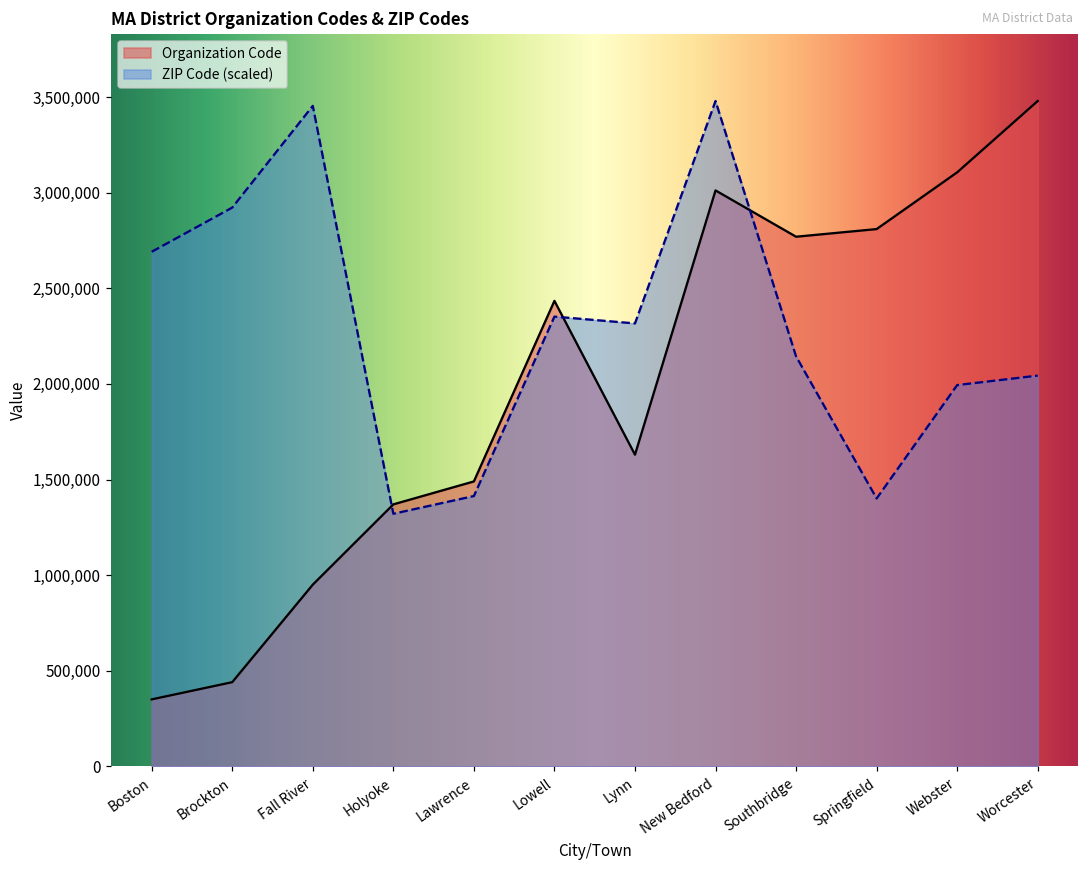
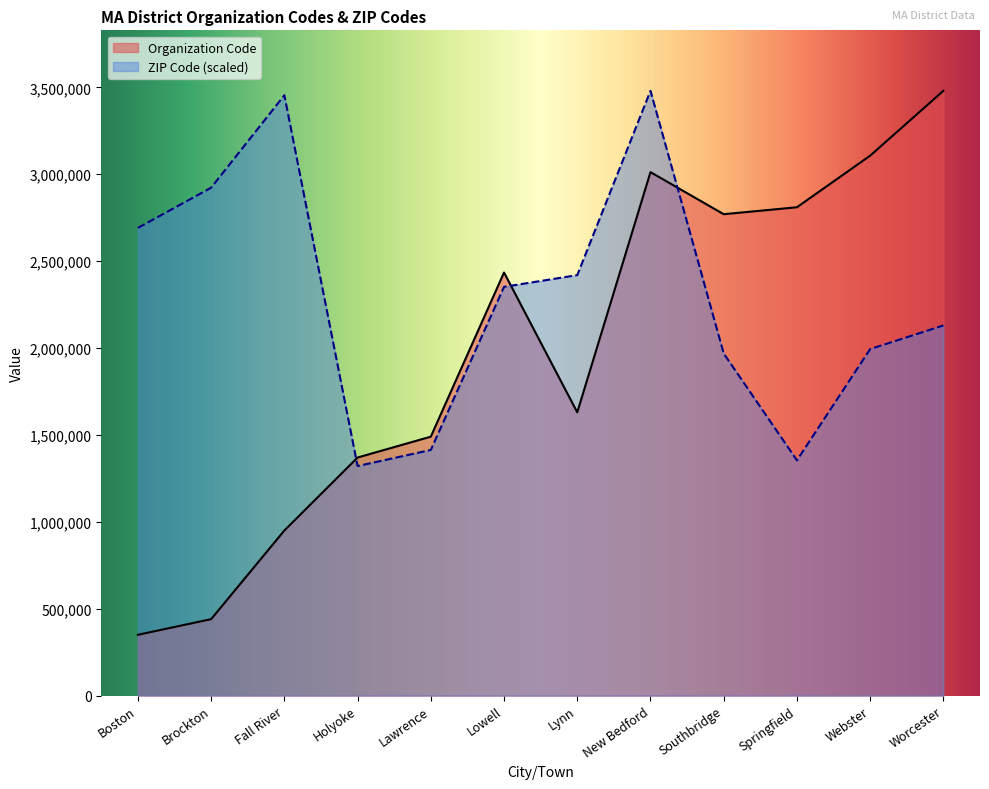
ZIP Code (scaled), Lynn: 2,320,000 -> 2,420,000
ZIP Code (scaled), Southbridge: 2,140,000 -> 1,970,000
ZIP Code (scaled), Springfield: 1,400,000 -> 1,350,000
ZIP Code (scaled), Worcester: 2,040,000 -> 2,130,000
